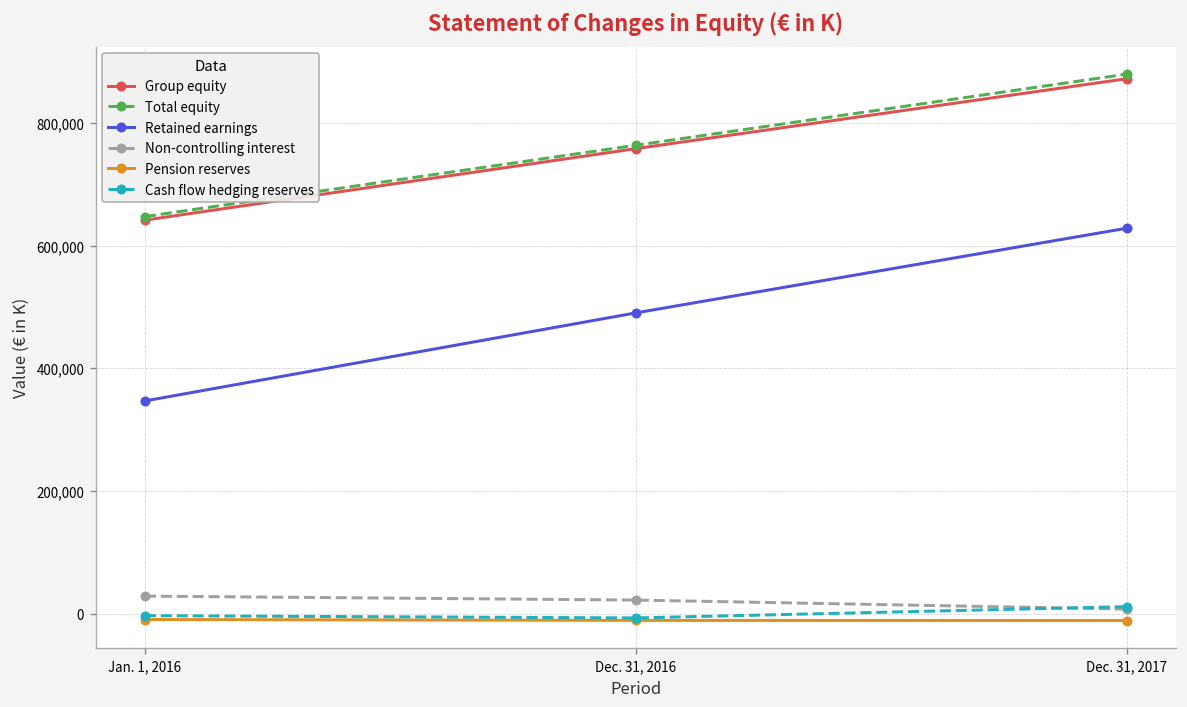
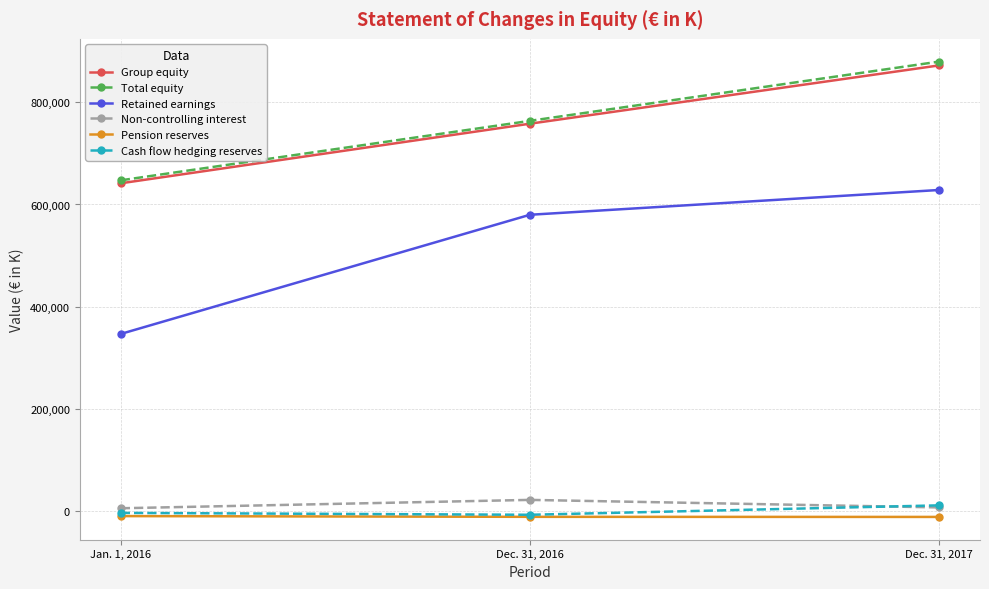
Non-controlling interest, Jan. 1, 2016: 30,000 -> 10,000
Retained earnings, Dec. 31, 2016: 490,000 -> 580,000
